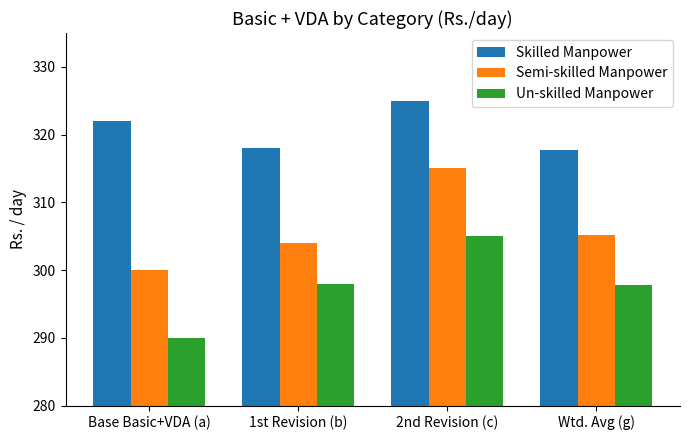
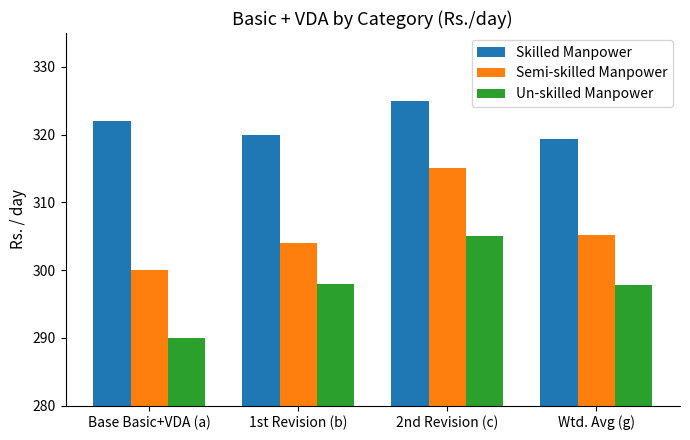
Skilled Manpower, 1st Revision (b): 318 -> 320
Skilled Manpower, Wtd. Avg (g): 318 -> 319
